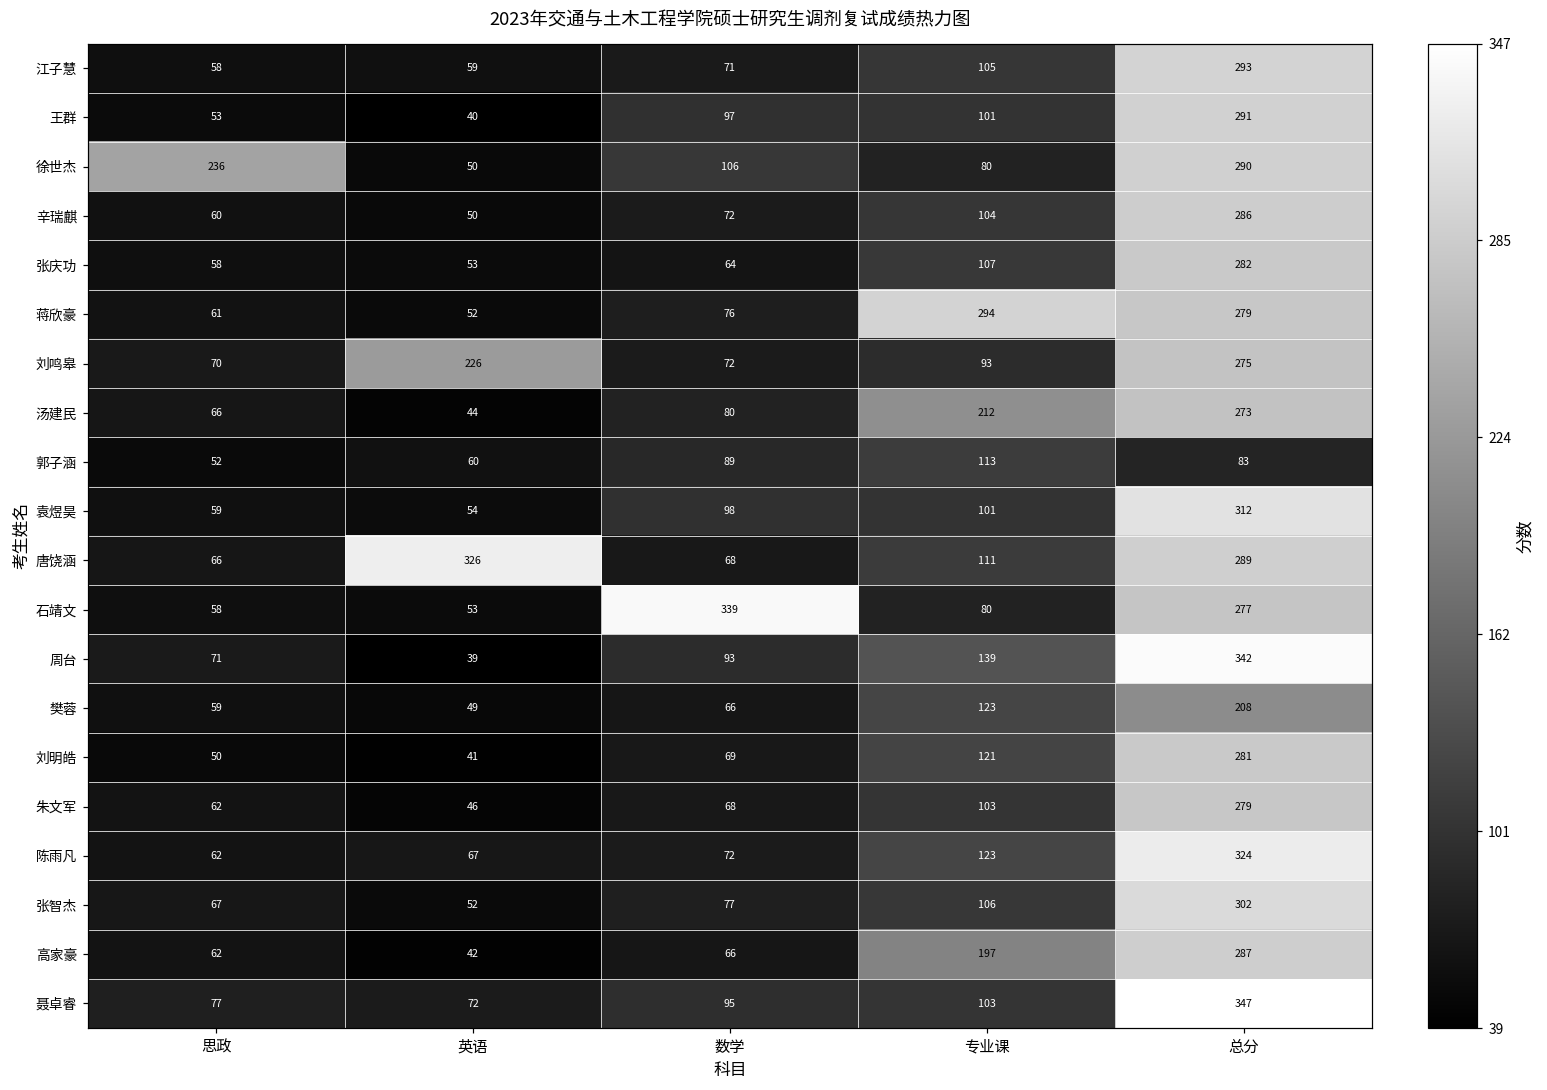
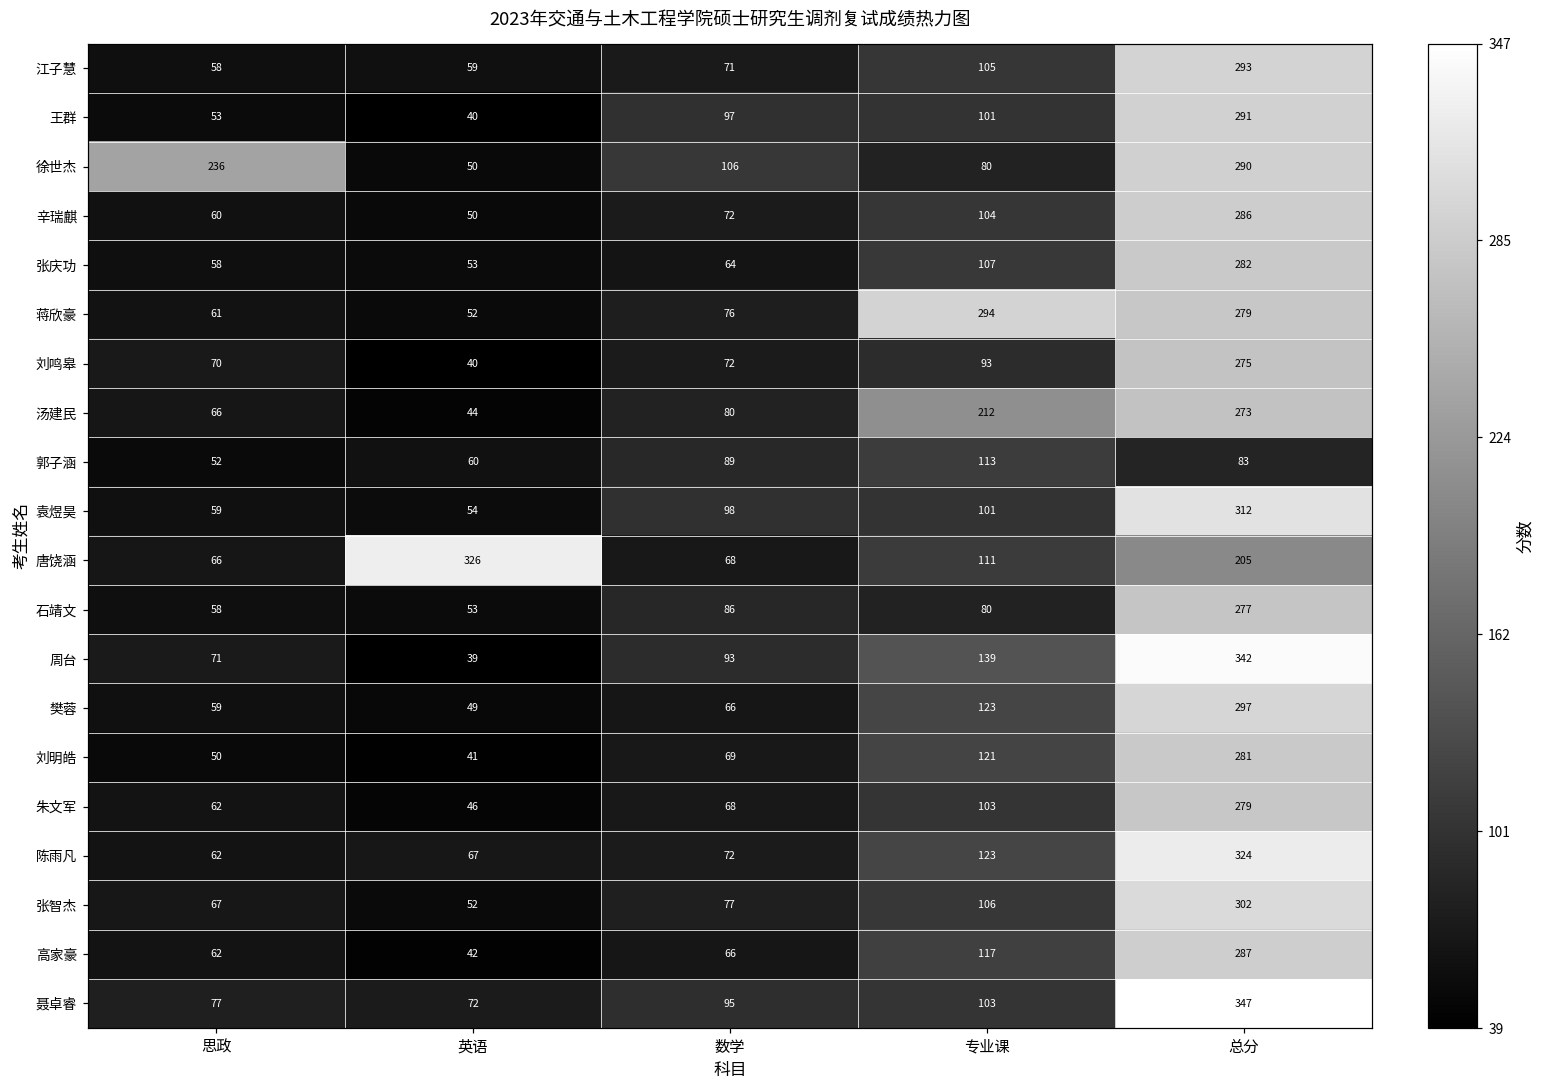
刘鸣皋, 英语: 226 -> 40
唐饶涵, 总分: 289 -> 205
石靖文, 数学: 339 -> 86
樊蓉, 总分: 208 -> 297
高家豪, 专业课: 197 -> 117
